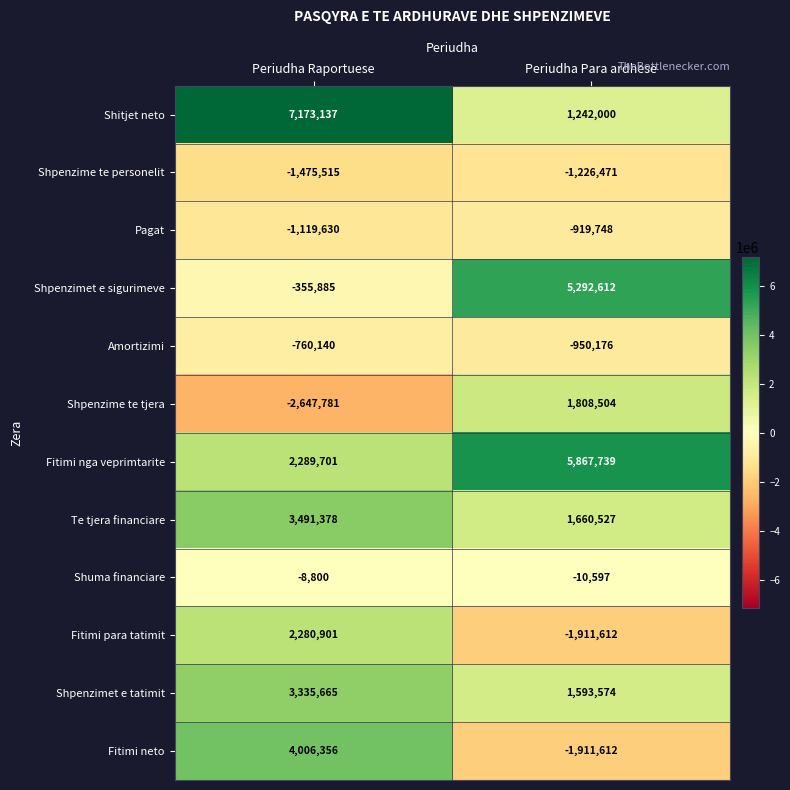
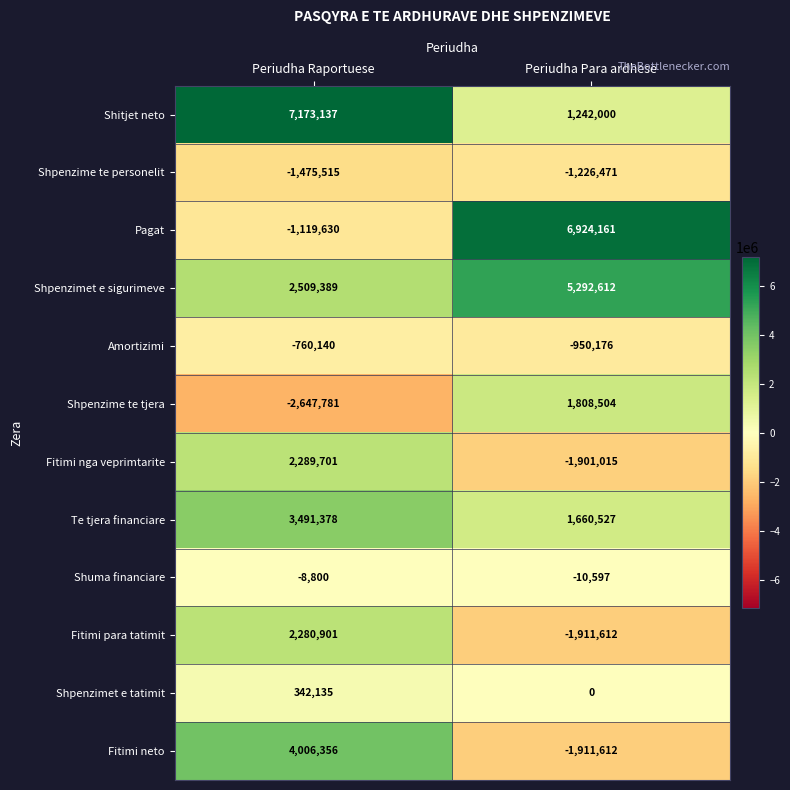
Pagat, Periudha Para ardhese: -919,748 -> 6,924,161
Shpenzimet e sigurimeve, Periudha Raportuese: -355,885 -> 2,509,389
Fitimi nga veprimtarite, Periudha Para ardhese: 5,867,739 -> -1,901,015
Shpenzimet e tatimit, Periudha Raportuese: 3,335,665 -> 342,135
Shpenzimet e tatimit, Periudha Para ardhese: 1,593,574 -> 0
